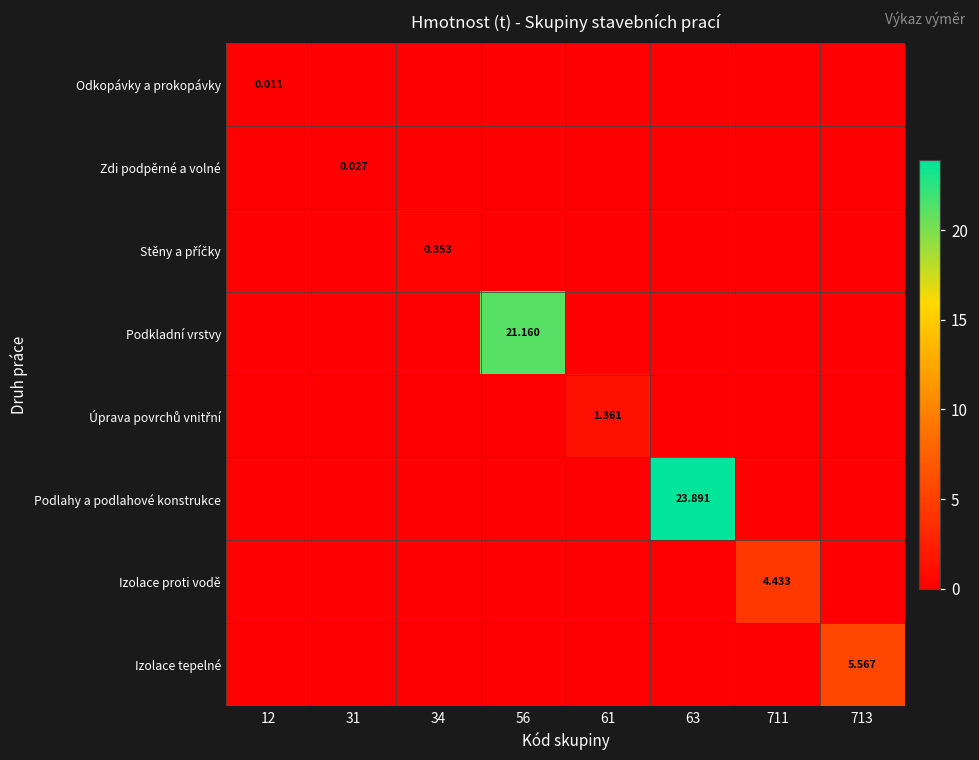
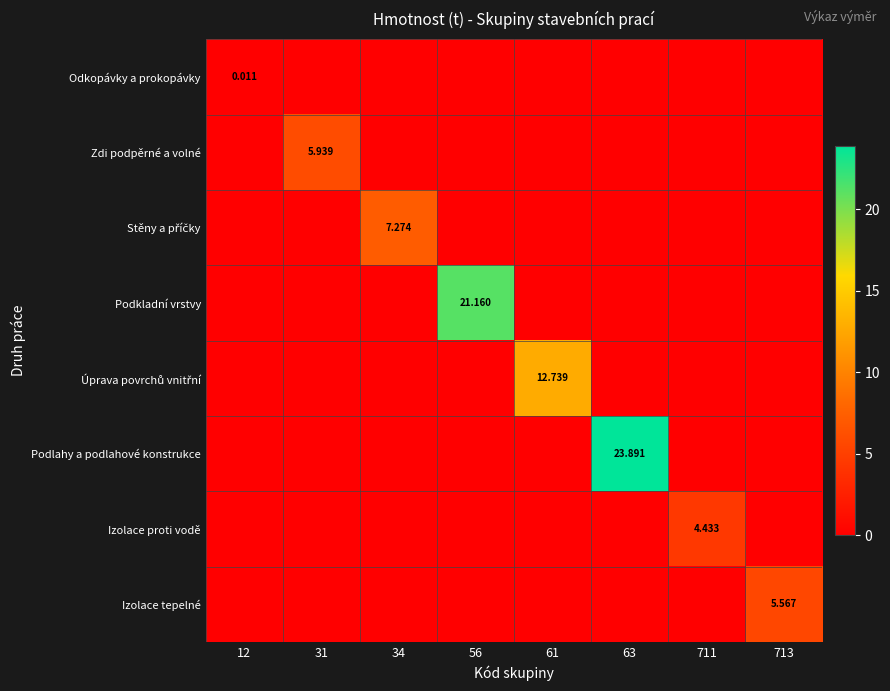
Zdi podpěrné a volné, 31: 0.027 -> 5.939
Stěny a příčky, 34: 0.353 -> 7.274
Úprava povrchů vnitřní, 61: 1.361 -> 12.739
